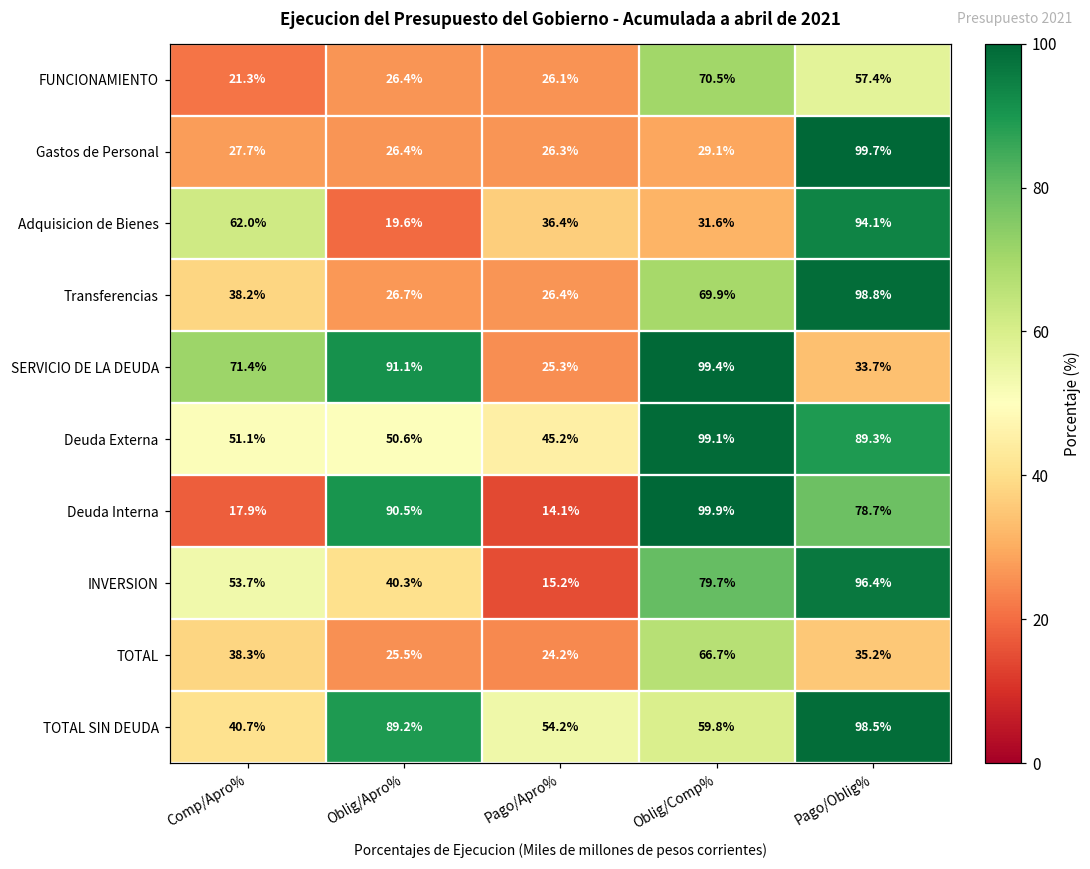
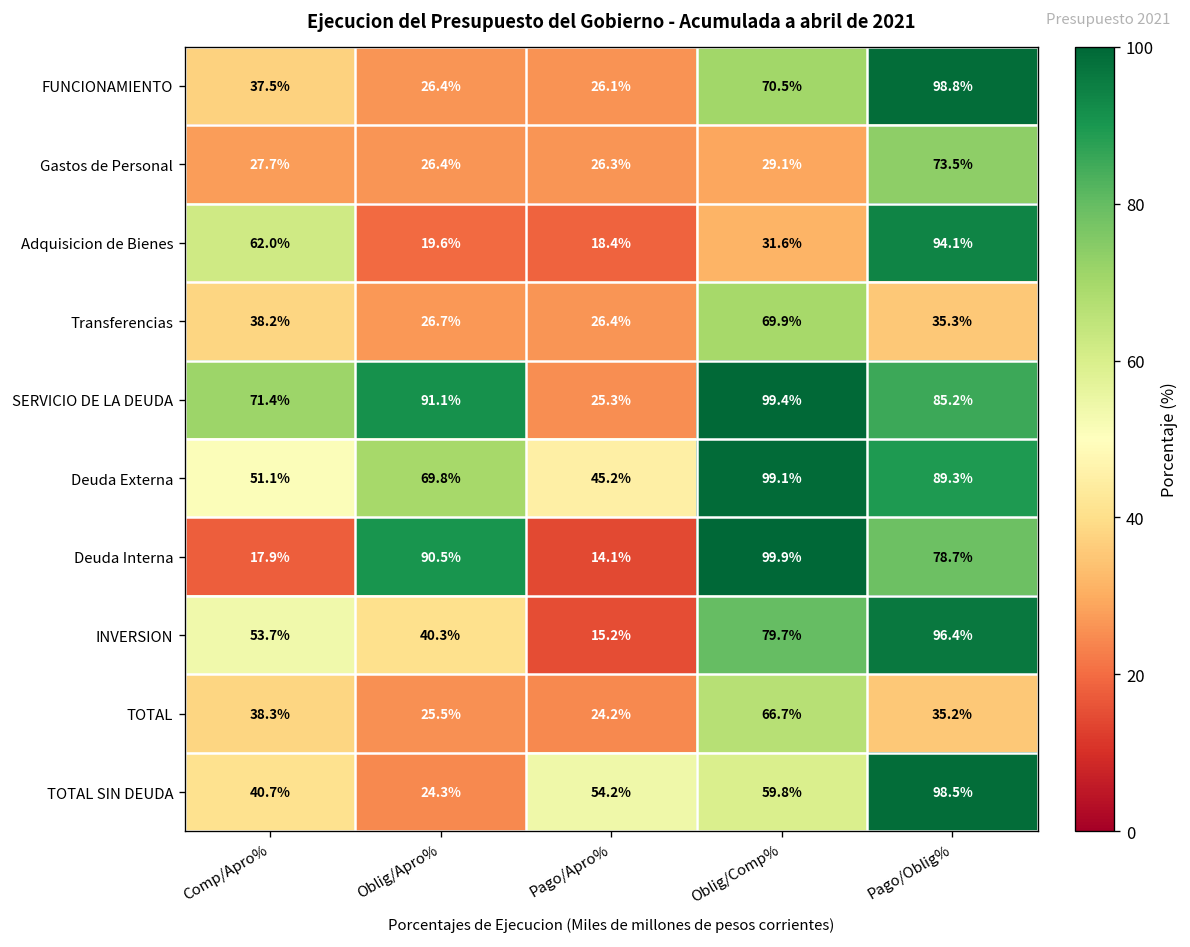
FUNCIONAMIENTO, Comp/Apro%: 21.3% -> 37.5%
FUNCIONAMIENTO, Pago/Oblig%: 57.4% -> 98.8%
Gastos de Personal, Pago/Oblig%: 99.7% -> 73.5%
Adquisicion de Bienes, Pago/Apro%: 36.4% -> 18.4%
Transferencias, Pago/Oblig%: 98.8% -> 35.3%
SERVICIO DE LA DEUDA, Pago/Oblig%: 33.7% -> 85.2%
Deuda Externa, Oblig/Apro%: 50.6% -> 69.8%
TOTAL SIN DEUDA, Oblig/Apro%: 89.2% -> 24.3%
